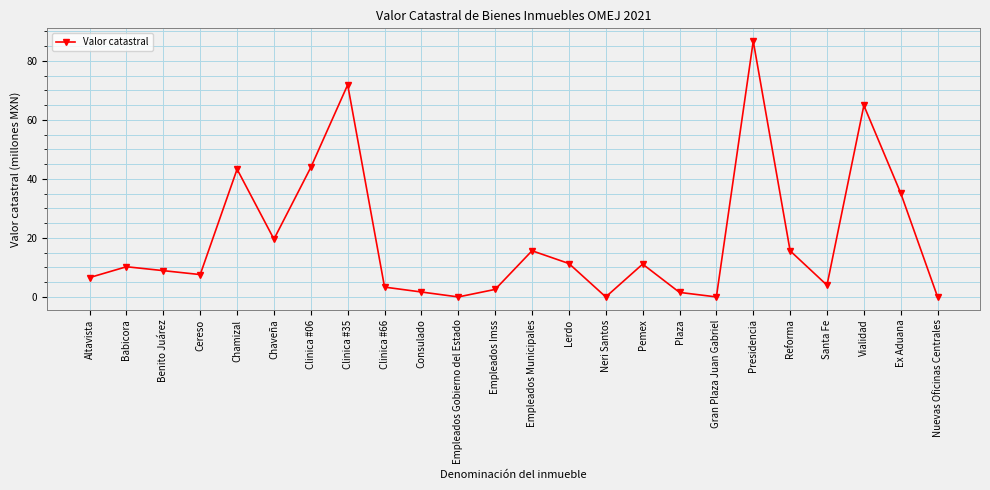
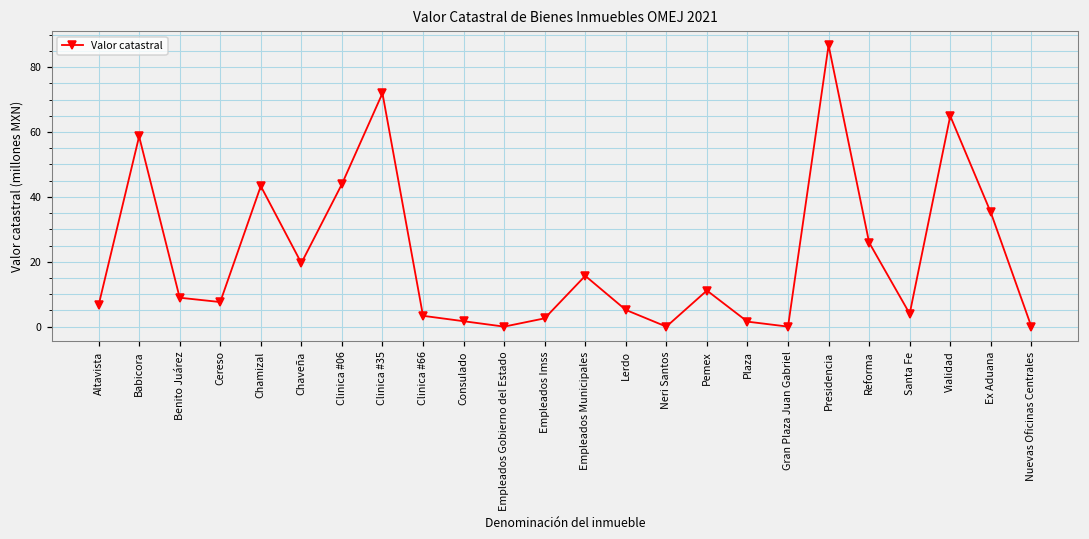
Babicora: 10 -> 59
Lerdo: 11 -> 5
Reforma: 16 -> 26
